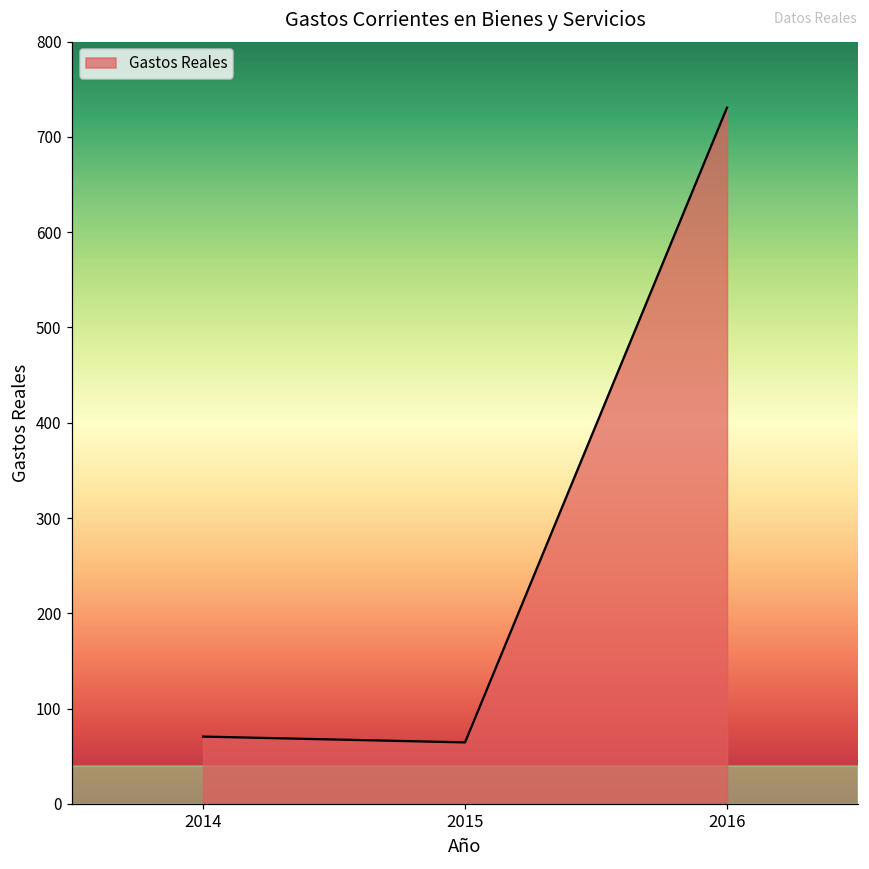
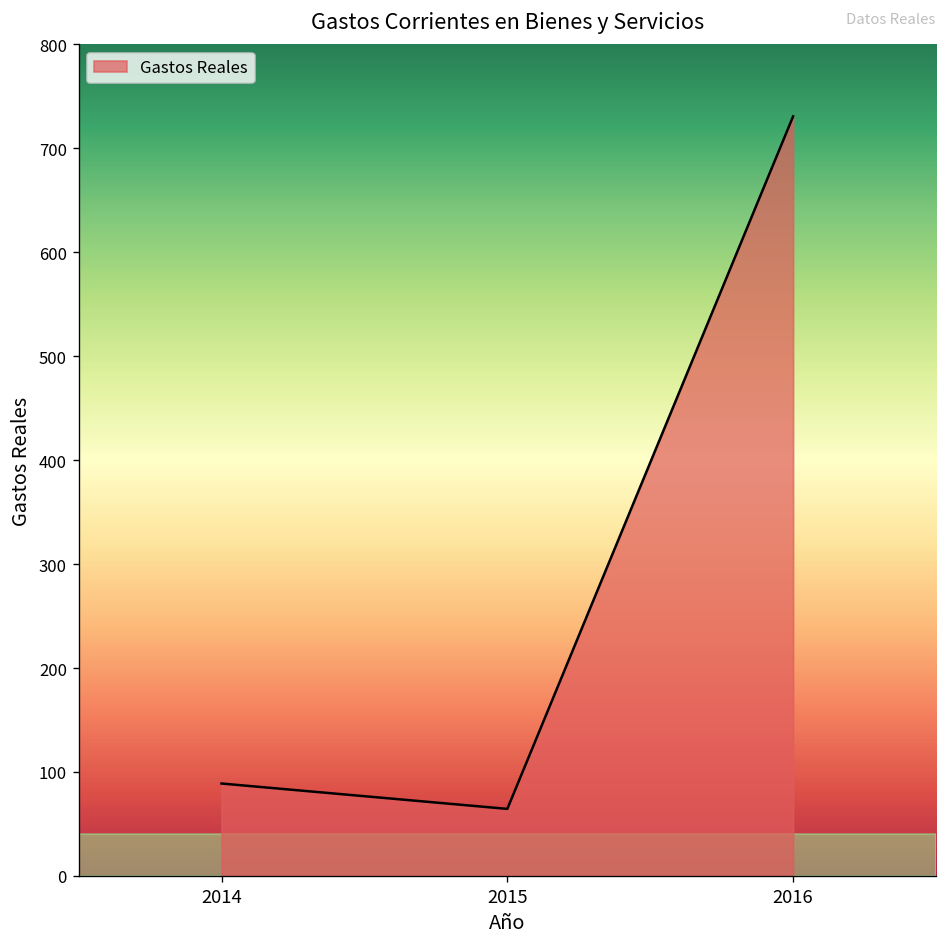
2014: 70 -> 90
